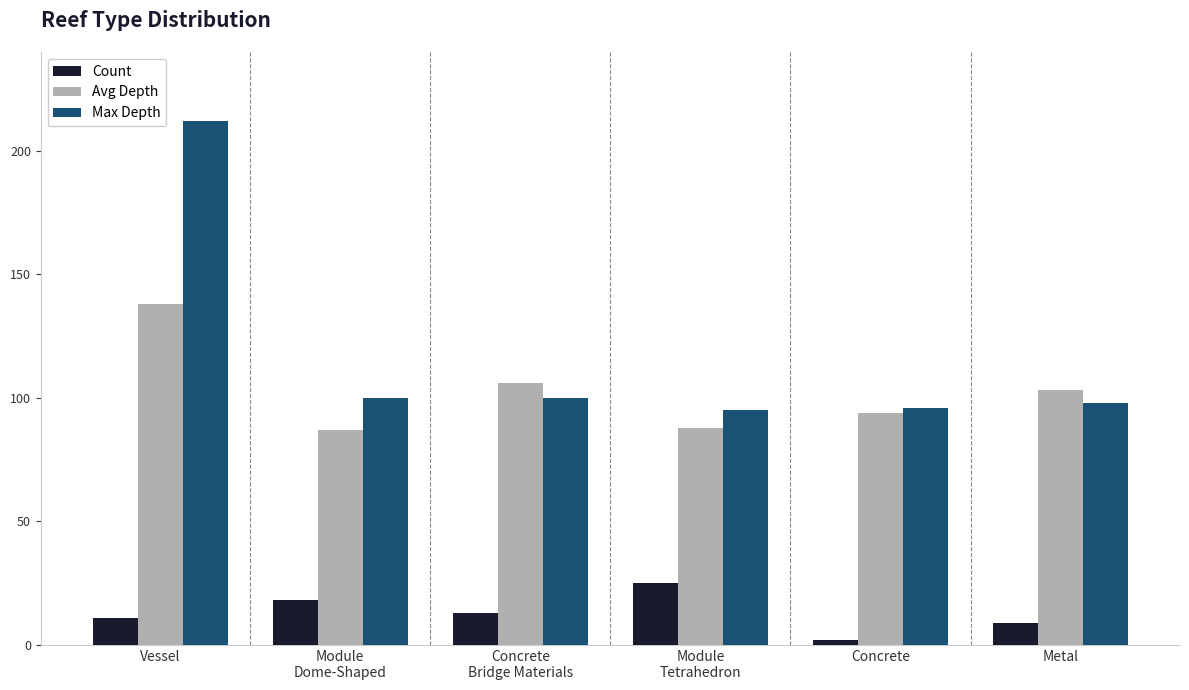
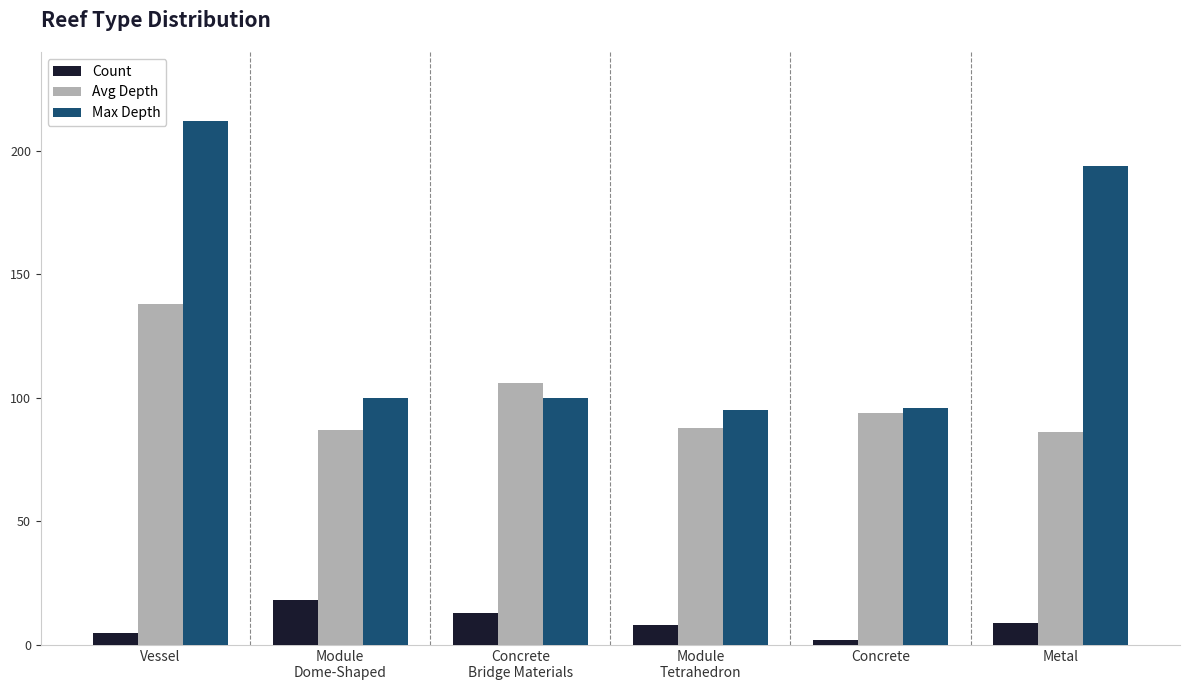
Count, Vessel: 11 -> 5
Count, Module Tetrahedron: 25 -> 8
Avg Depth, Metal: 103 -> 86
Max Depth, Metal: 98 -> 194
